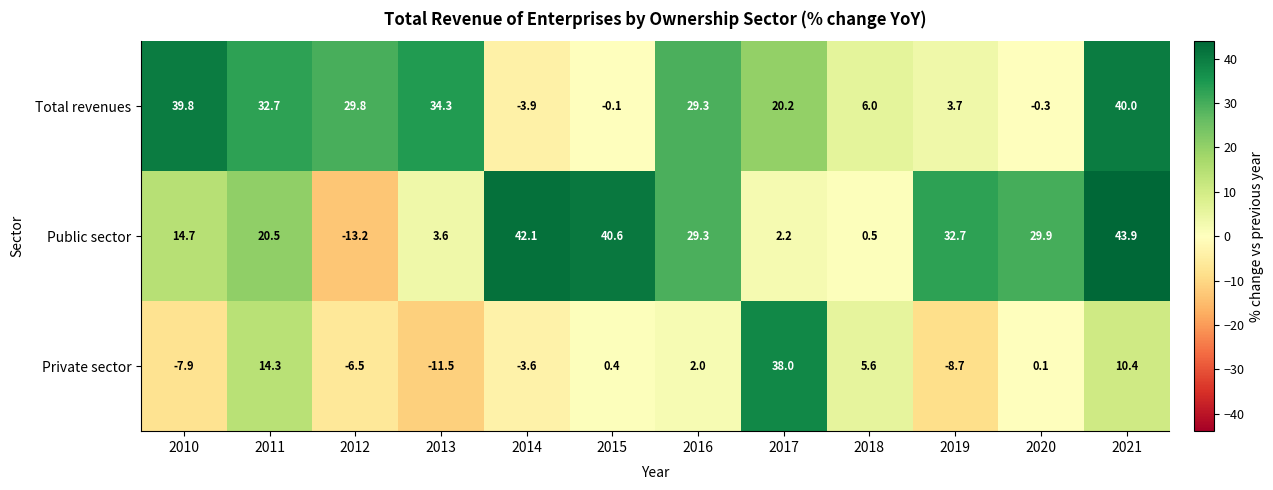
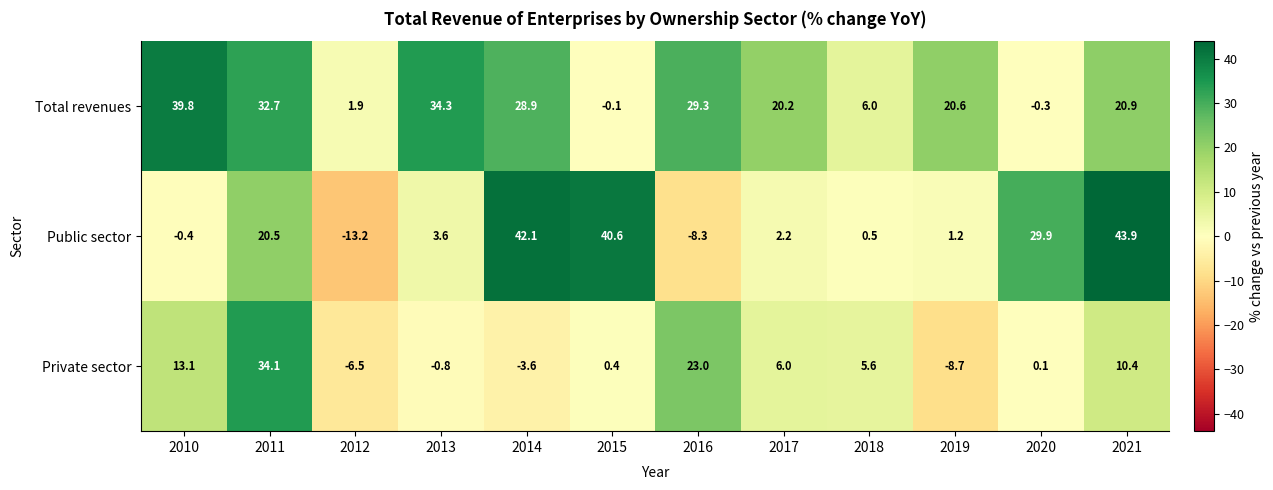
Total revenues, 2012: 29.8 -> 1.9
Total revenues, 2014: -3.9 -> 28.9
Total revenues, 2019: 3.7 -> 20.6
Total revenues, 2021: 40.0 -> 20.9
Public sector, 2010: 14.7 -> -0.4
Public sector, 2016: 29.3 -> -8.3
Public sector, 2019: 32.7 -> 1.2
Private sector, 2010: -7.9 -> 13.1
Private sector, 2011: 14.3 -> 34.1
Private sector, 2013: -11.5 -> -0.8
Private sector, 2016: 2.0 -> 23.0
Private sector, 2017: 38.0 -> 6.0
